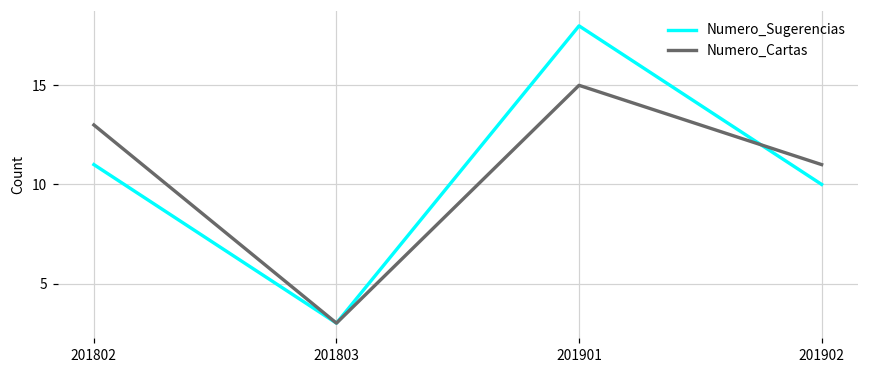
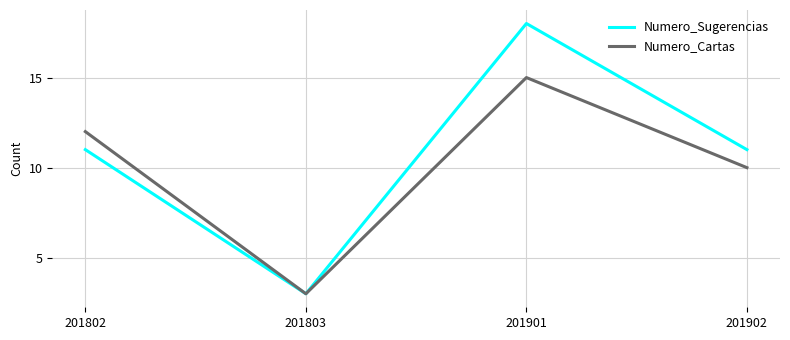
Numero_Cartas, 201802: 13 -> 12
Numero_Sugerencias, 201902: 10 -> 11
Numero_Cartas, 201902: 11 -> 10
